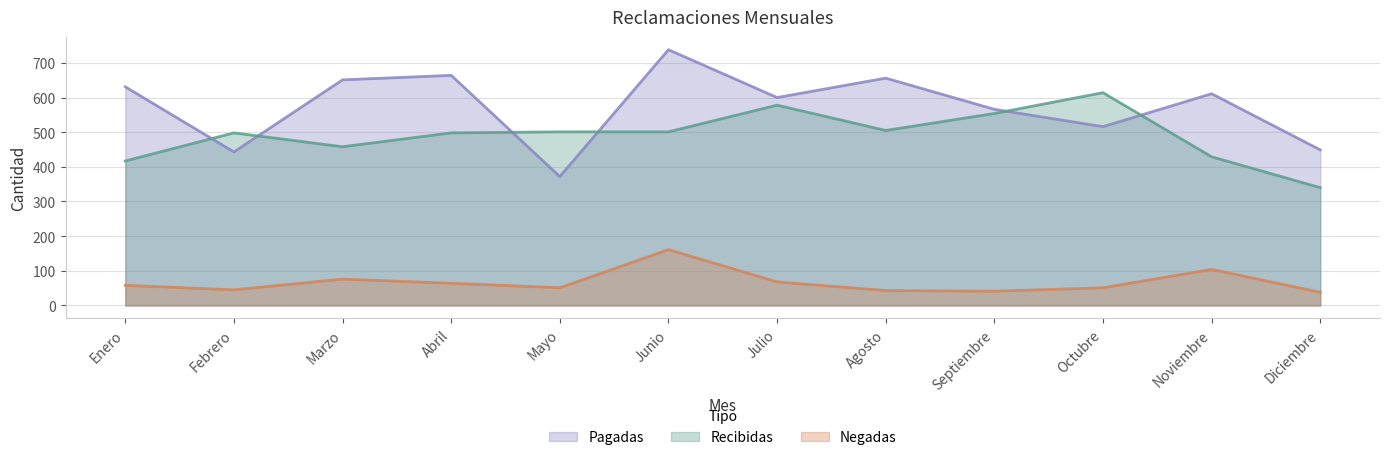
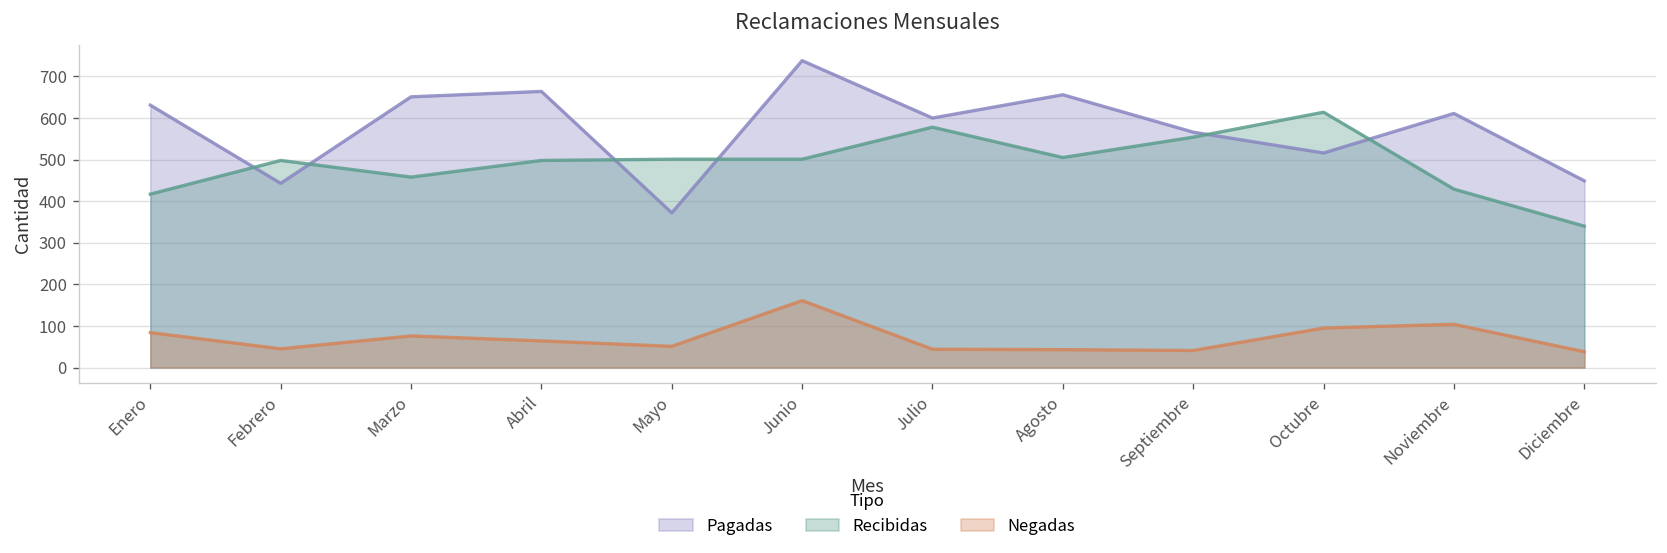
Negadas, Enero: 60 -> 80
Negadas, Julio: 70 -> 40
Negadas, Octubre: 50 -> 100
